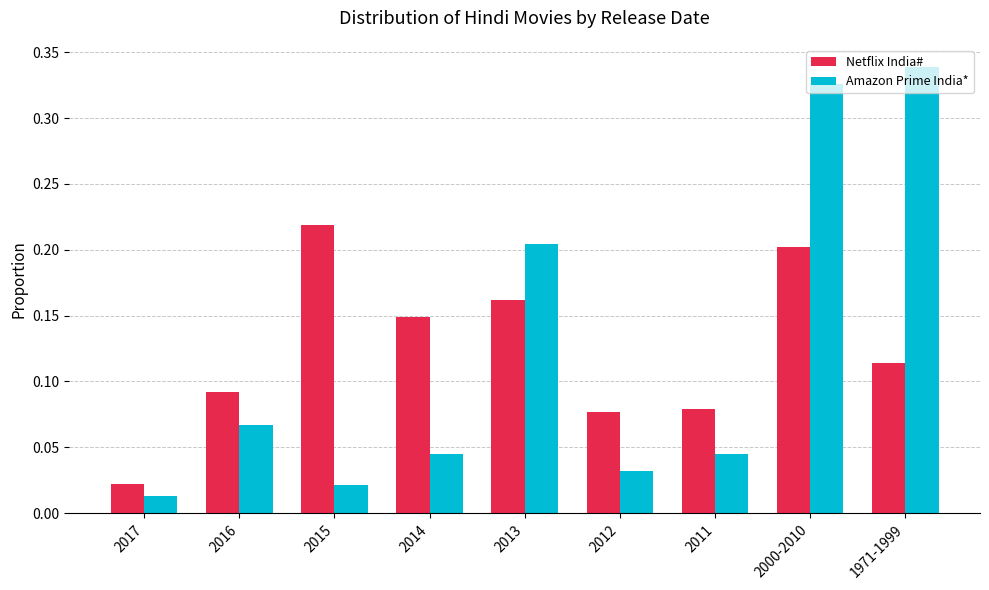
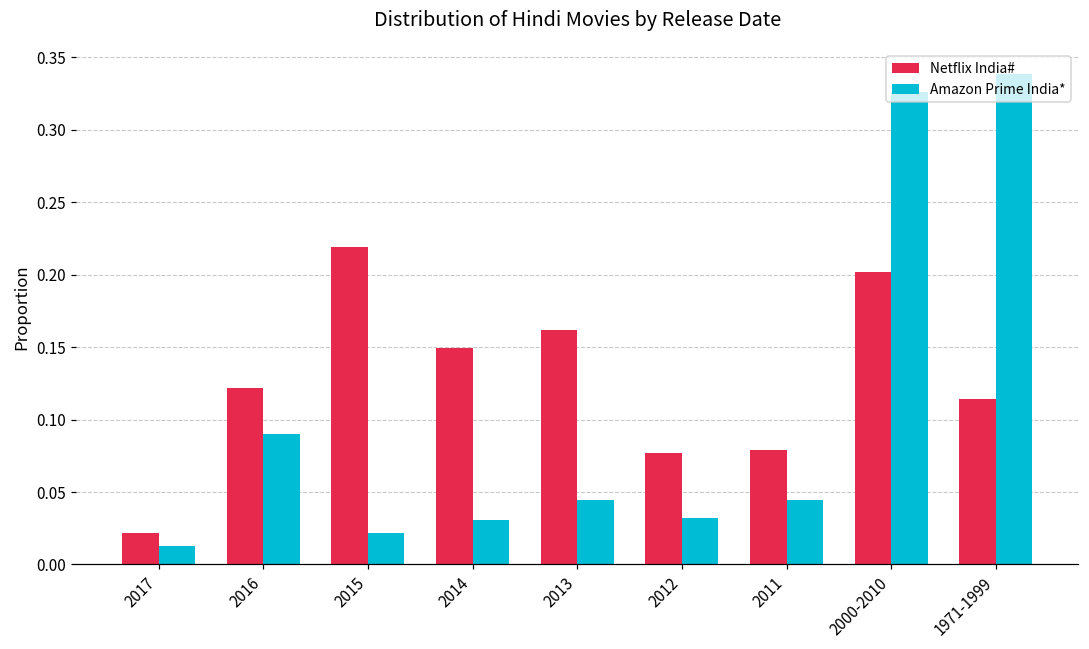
Netflix India#, 2016: 0.092 -> 0.122
Amazon Prime India*, 2016: 0.067 -> 0.090
Amazon Prime India*, 2014: 0.045 -> 0.031
Amazon Prime India*, 2013: 0.204 -> 0.045
